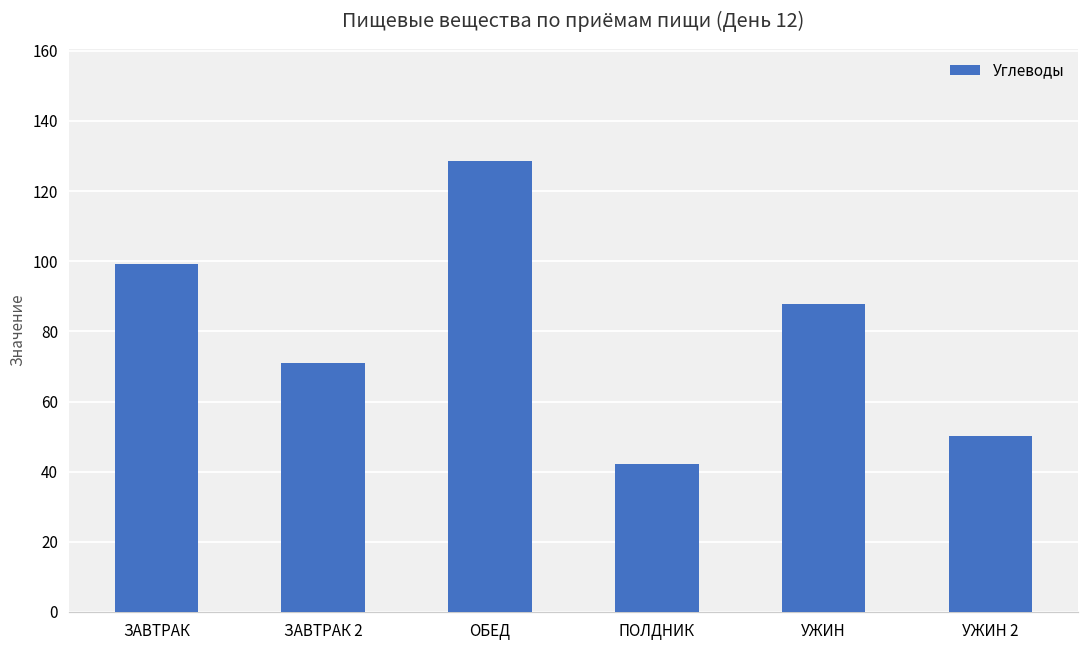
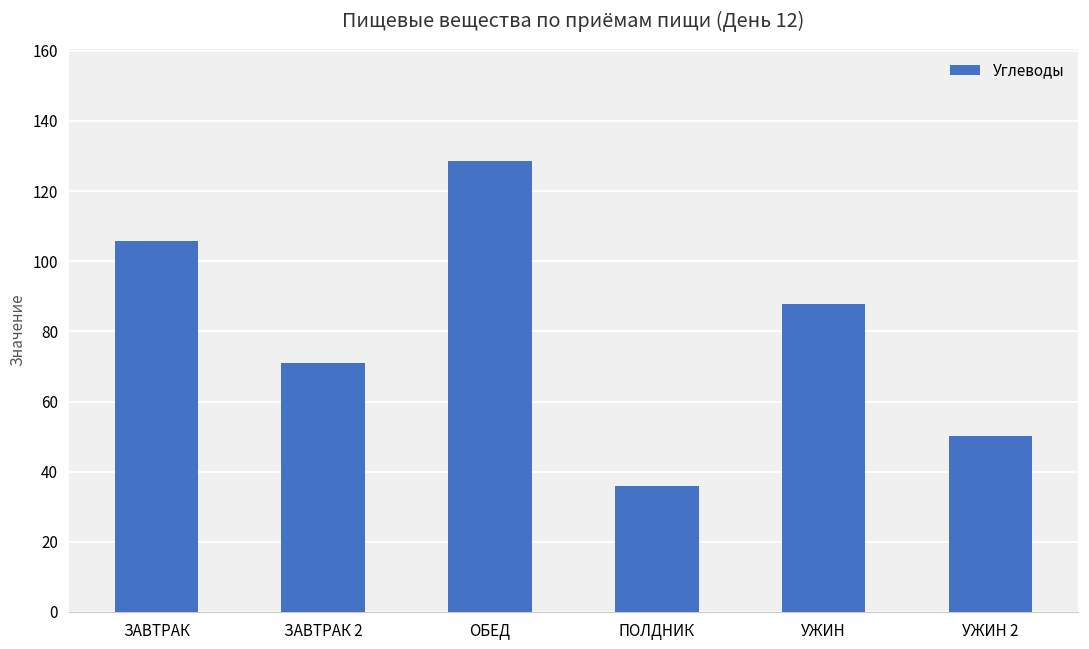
ЗАВТРАК: 99 -> 106
ПОЛДНИК: 42 -> 36
